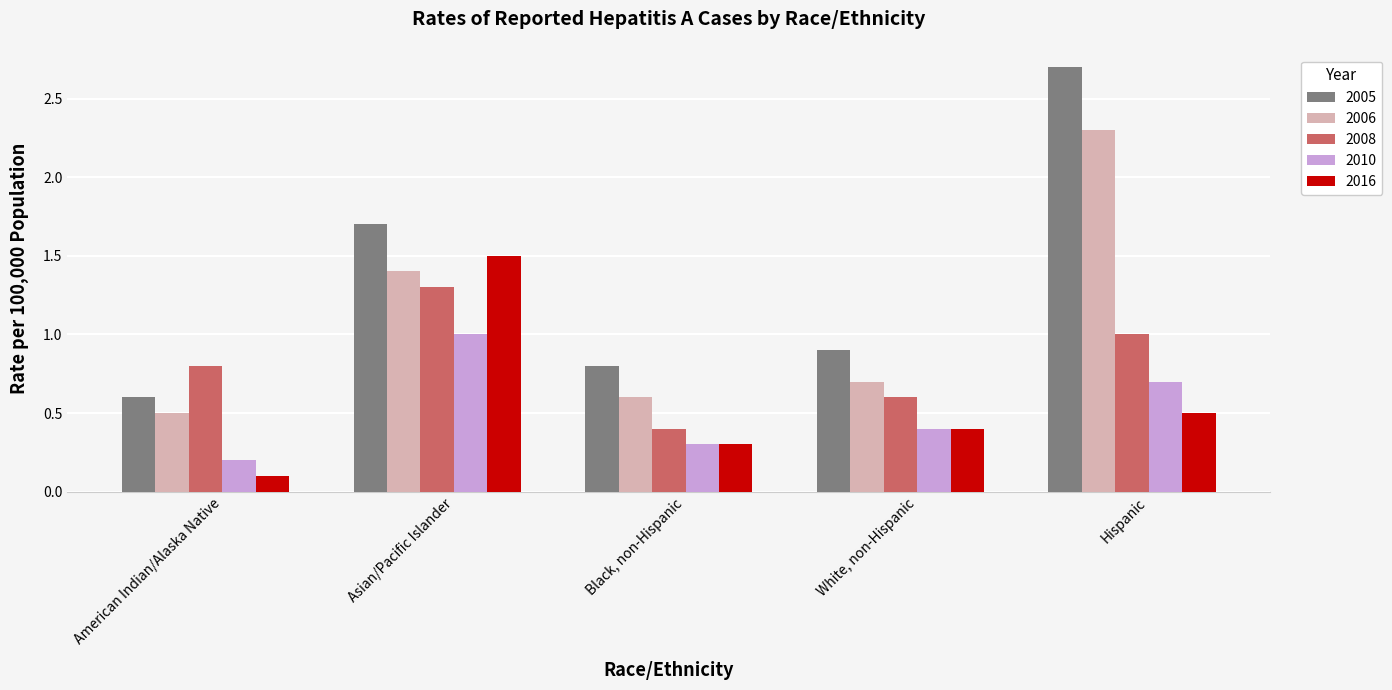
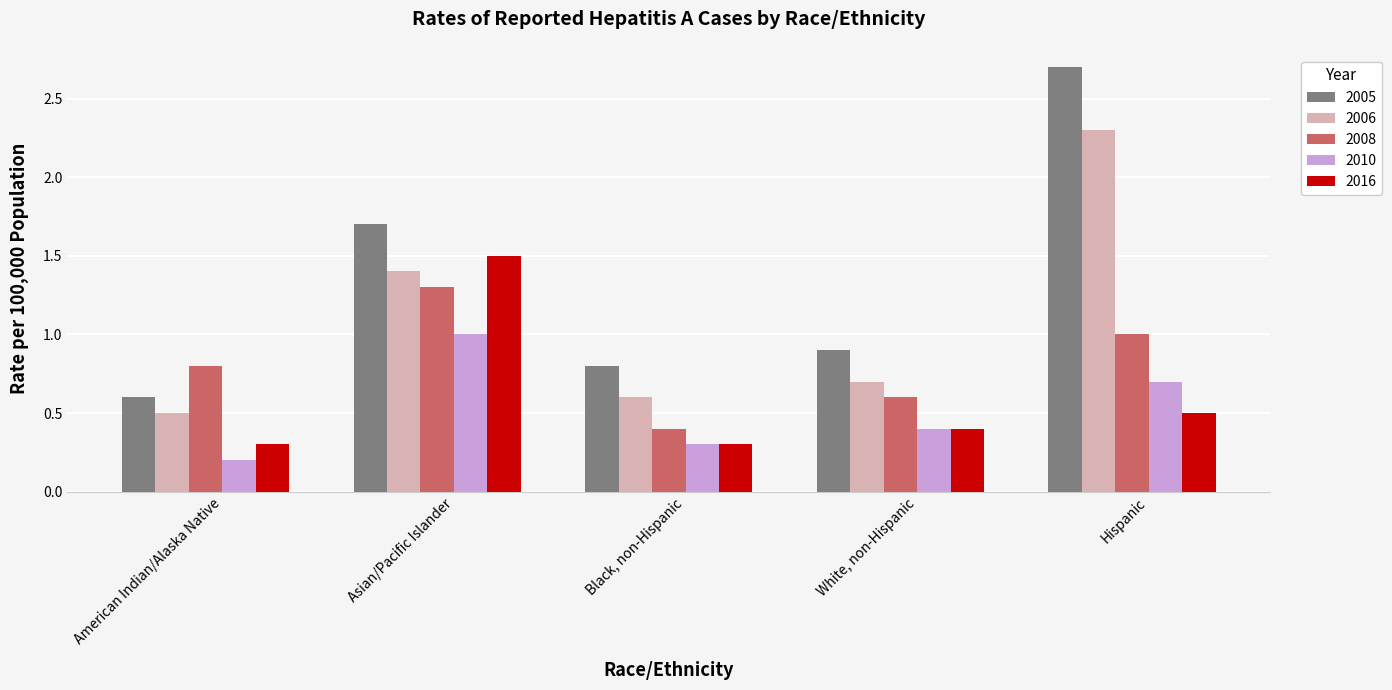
2016, American Indian/Alaska Native: 0.1 -> 0.3
